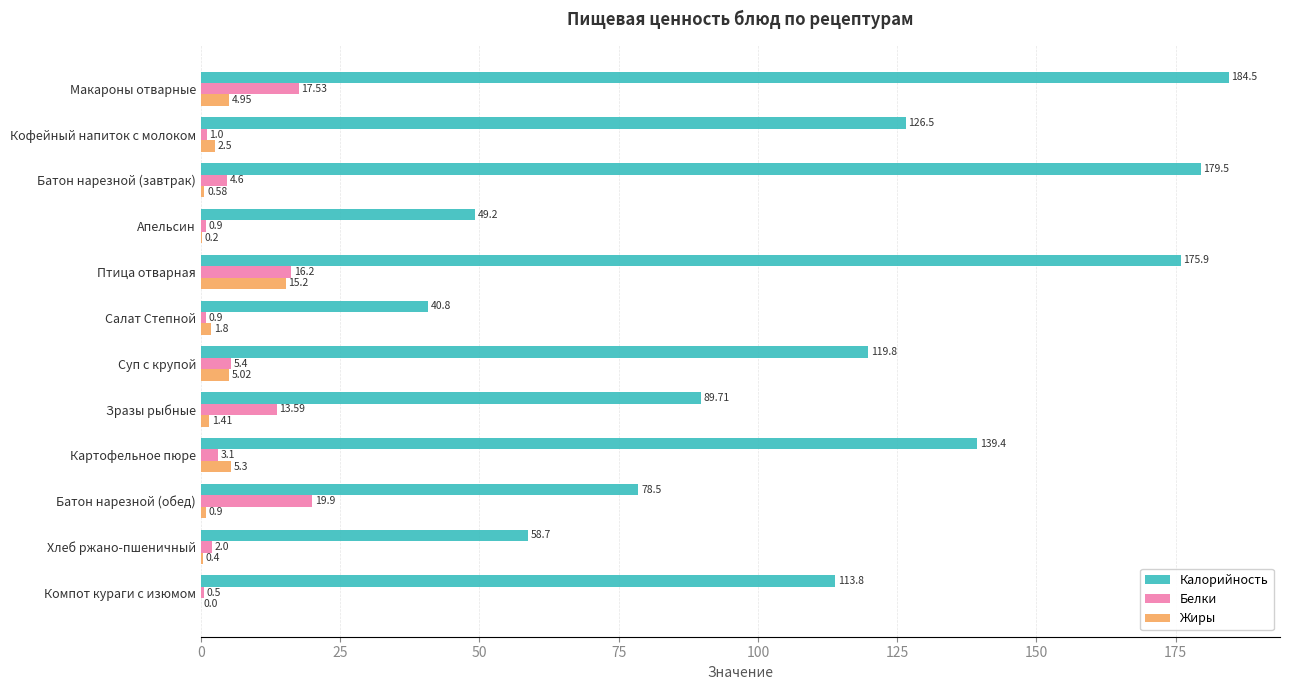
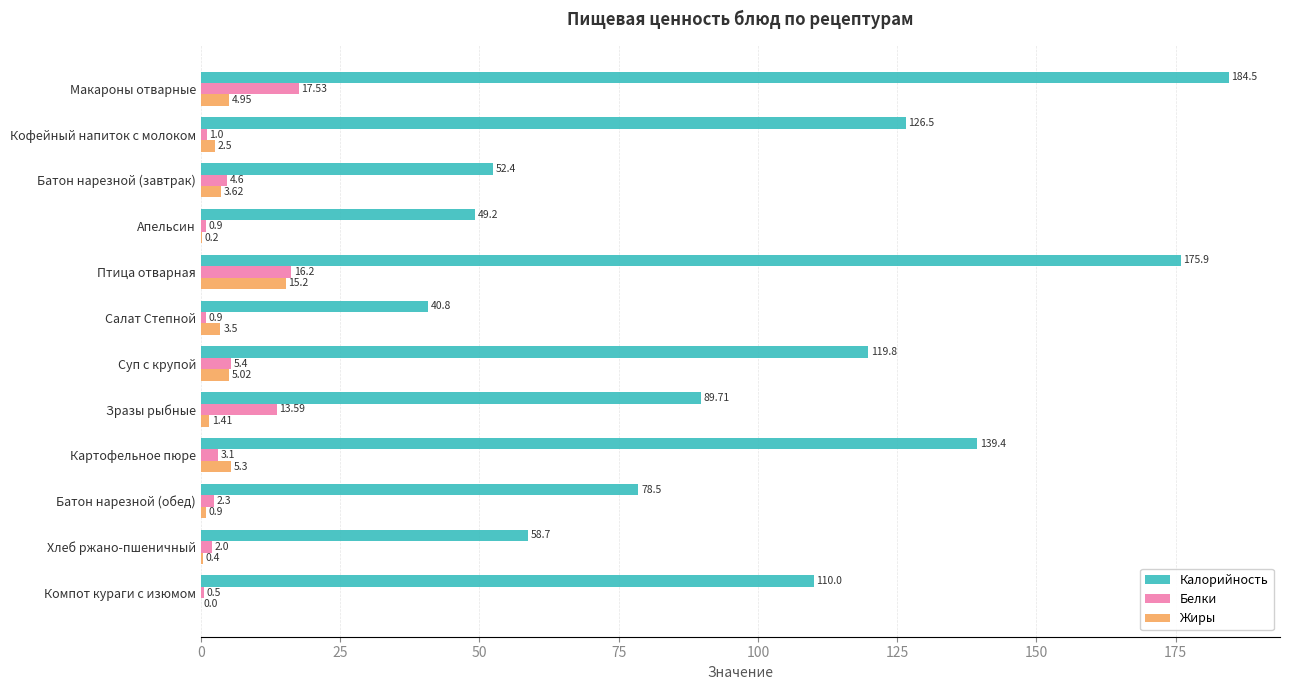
Калорийность, Батон нарезной (завтрак): 179.5 -> 52.4
Жиры, Батон нарезной (завтрак): 0.58 -> 3.62
Жиры, Салат Степной: 1.8 -> 3.5
Белки, Батон нарезной (обед): 19.9 -> 2.3
Калорийность, Компот кураги с изюмом: 113.8 -> 110.0
